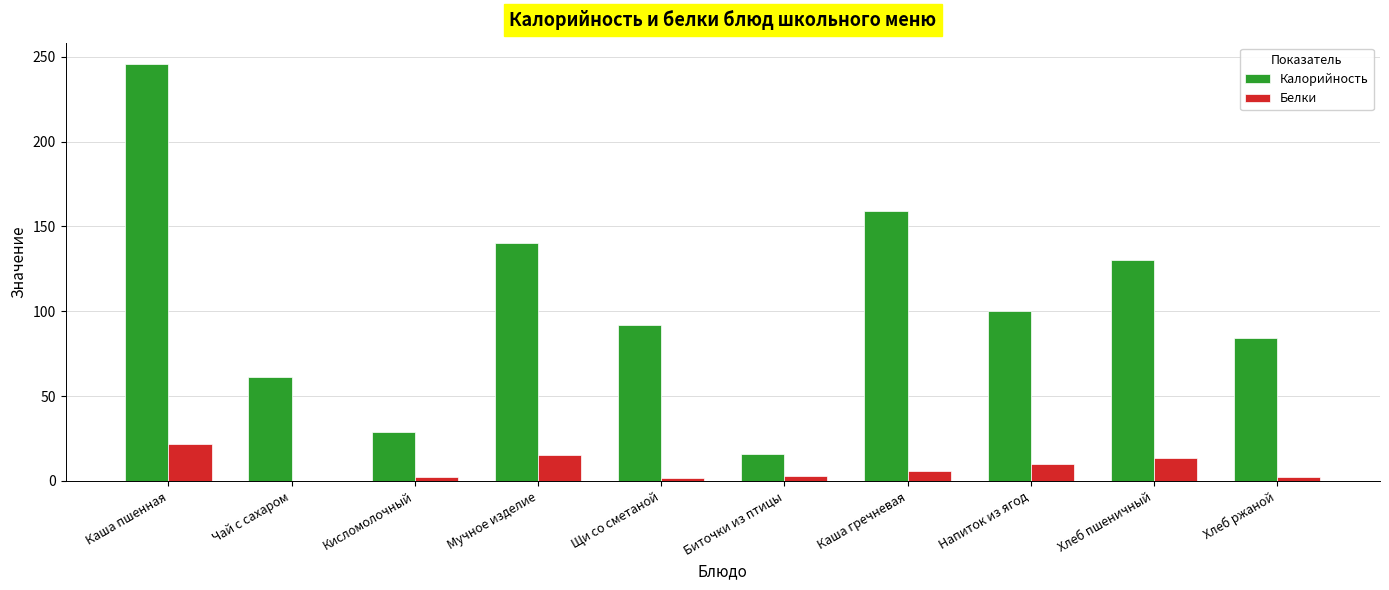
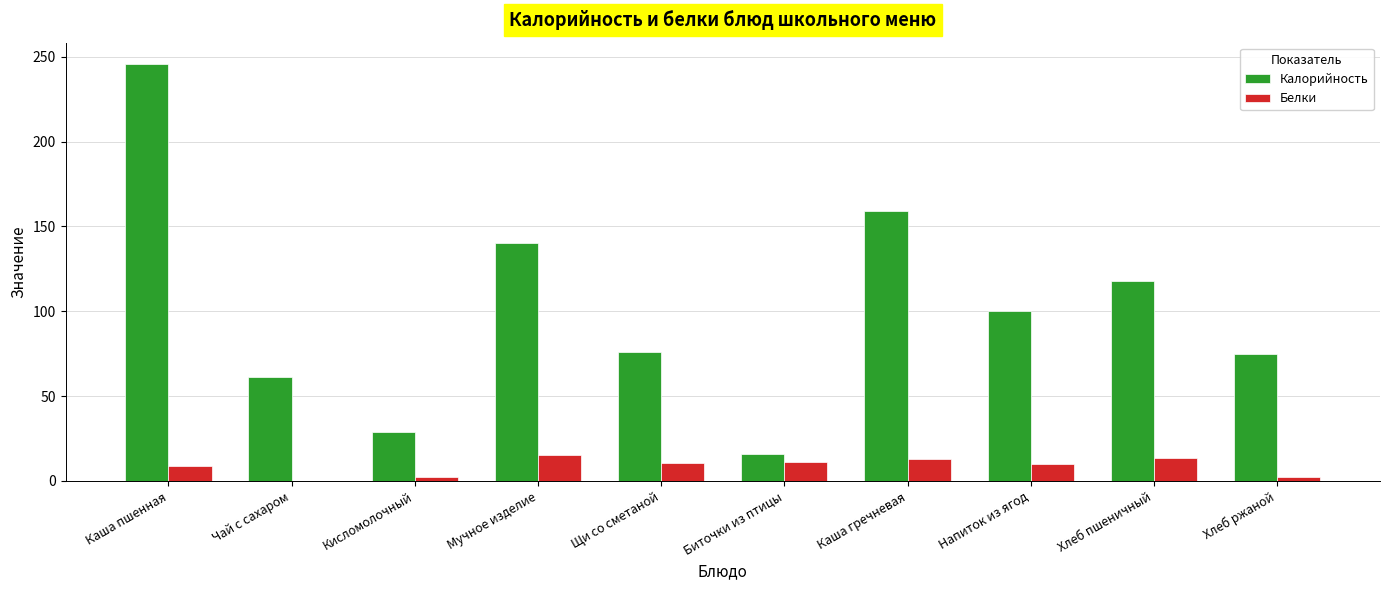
Белки, Каша пшенная: 22 -> 9
Калорийность, Щи со сметаной: 92 -> 76
Белки, Щи со сметаной: 2 -> 10
Белки, Биточки из птицы: 3 -> 11
Белки, Каша гречневая: 6 -> 13
Калорийность, Хлеб пшеничный: 130 -> 118
Калорийность, Хлеб ржаной: 84 -> 75
